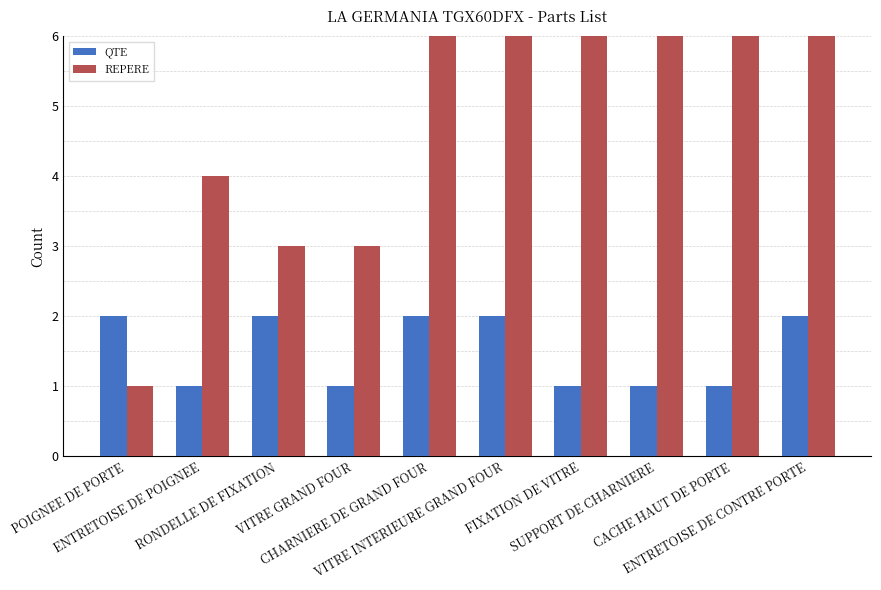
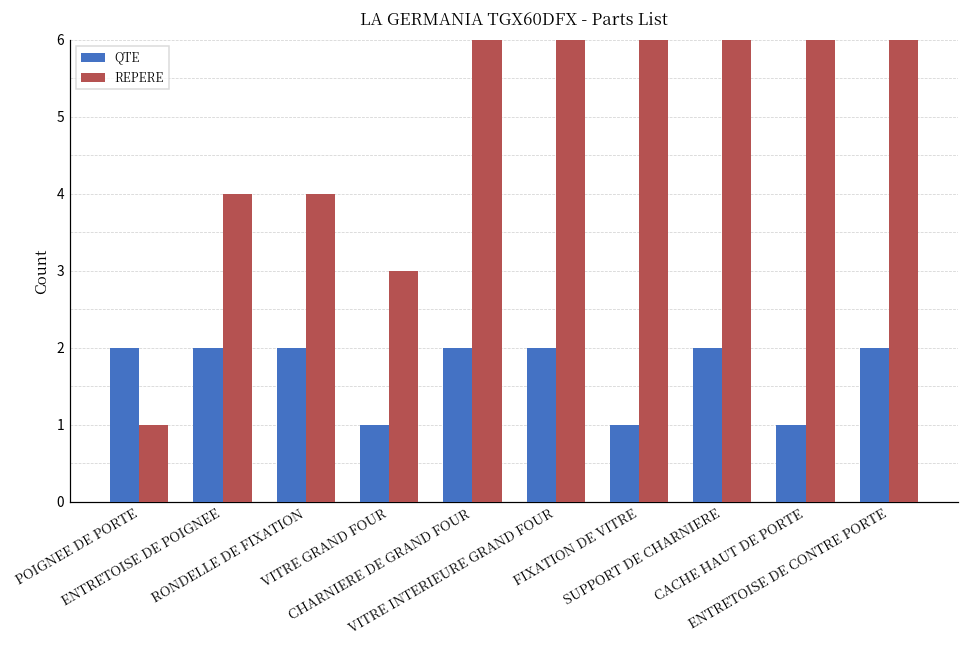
QTE, ENTRETOISE DE POIGNEE: 1 -> 2
REPERE, RONDELLE DE FIXATION: 3 -> 4
QTE, SUPPORT DE CHARNIERE: 1 -> 2
